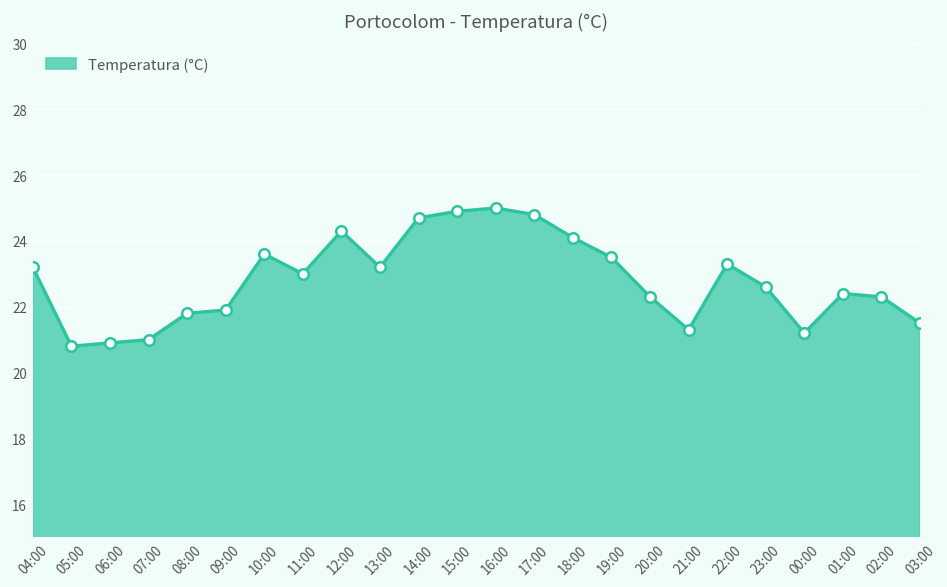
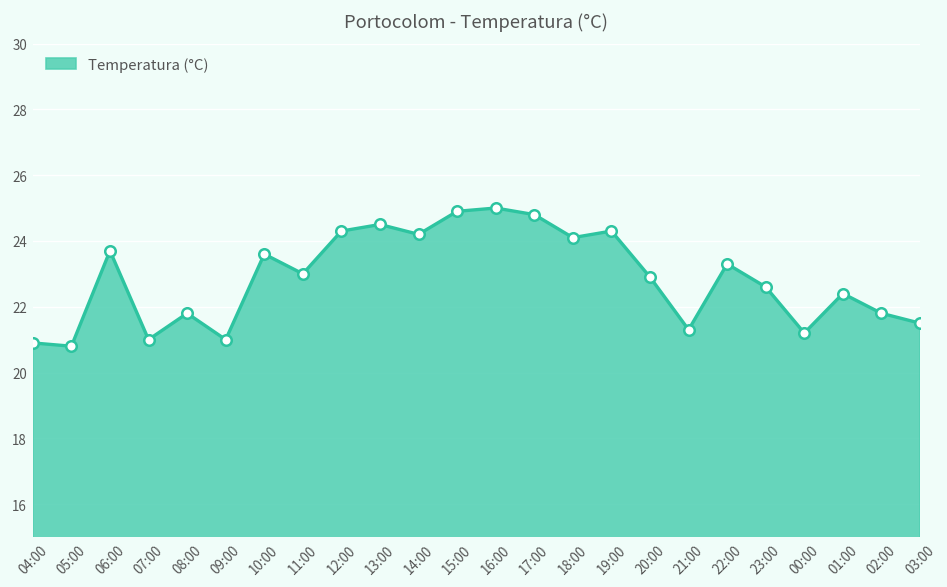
04:00: 23.2 -> 20.9
06:00: 20.9 -> 23.7
09:00: 21.9 -> 21.0
13:00: 23.2 -> 24.5
14:00: 24.7 -> 24.2
19:00: 23.5 -> 24.3
20:00: 22.3 -> 22.9
02:00: 22.3 -> 21.8
